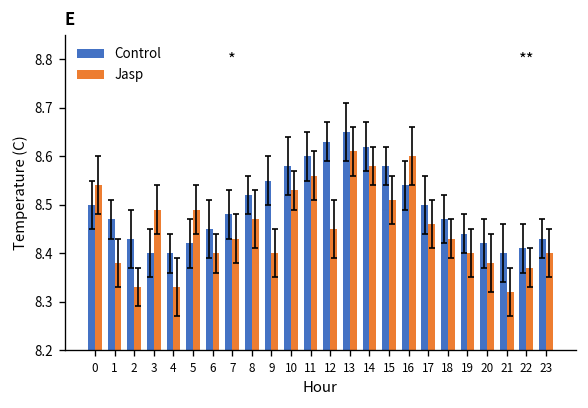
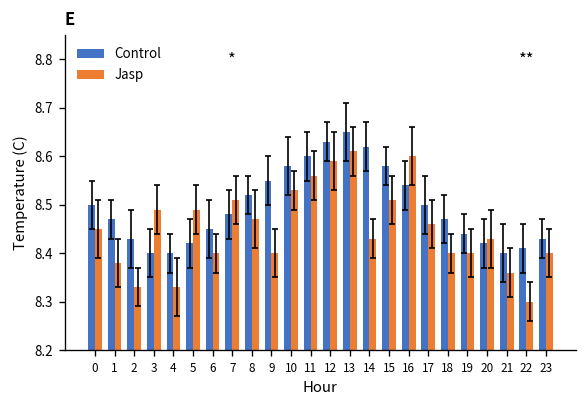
Jasp, 0: 8.54 -> 8.45
Jasp, 7: 8.43 -> 8.51
Jasp, 12: 8.45 -> 8.59
Jasp, 14: 8.58 -> 8.43
Jasp, 18: 8.43 -> 8.40
Jasp, 20: 8.38 -> 8.43
Jasp, 21: 8.32 -> 8.36
Jasp, 22: 8.37 -> 8.30
